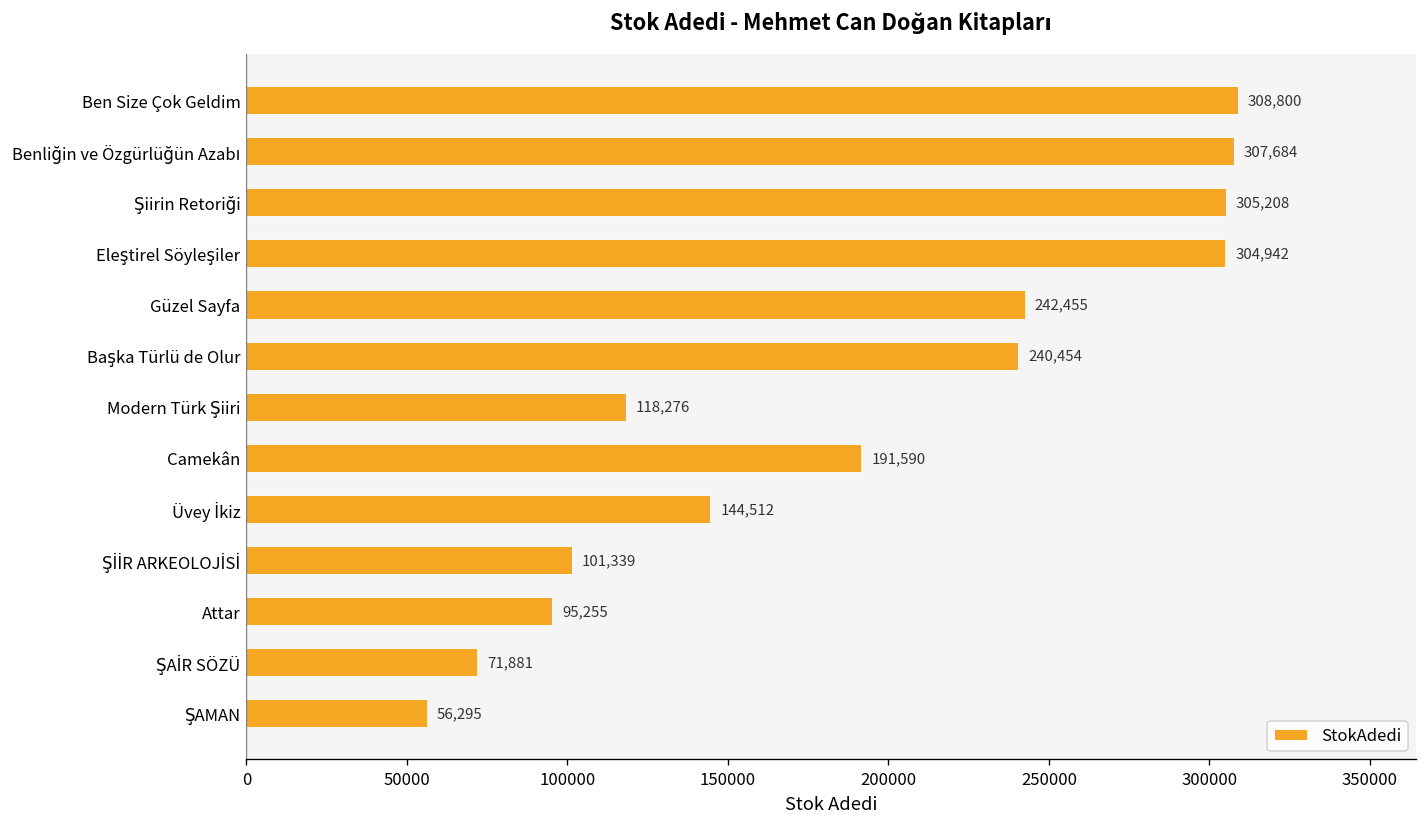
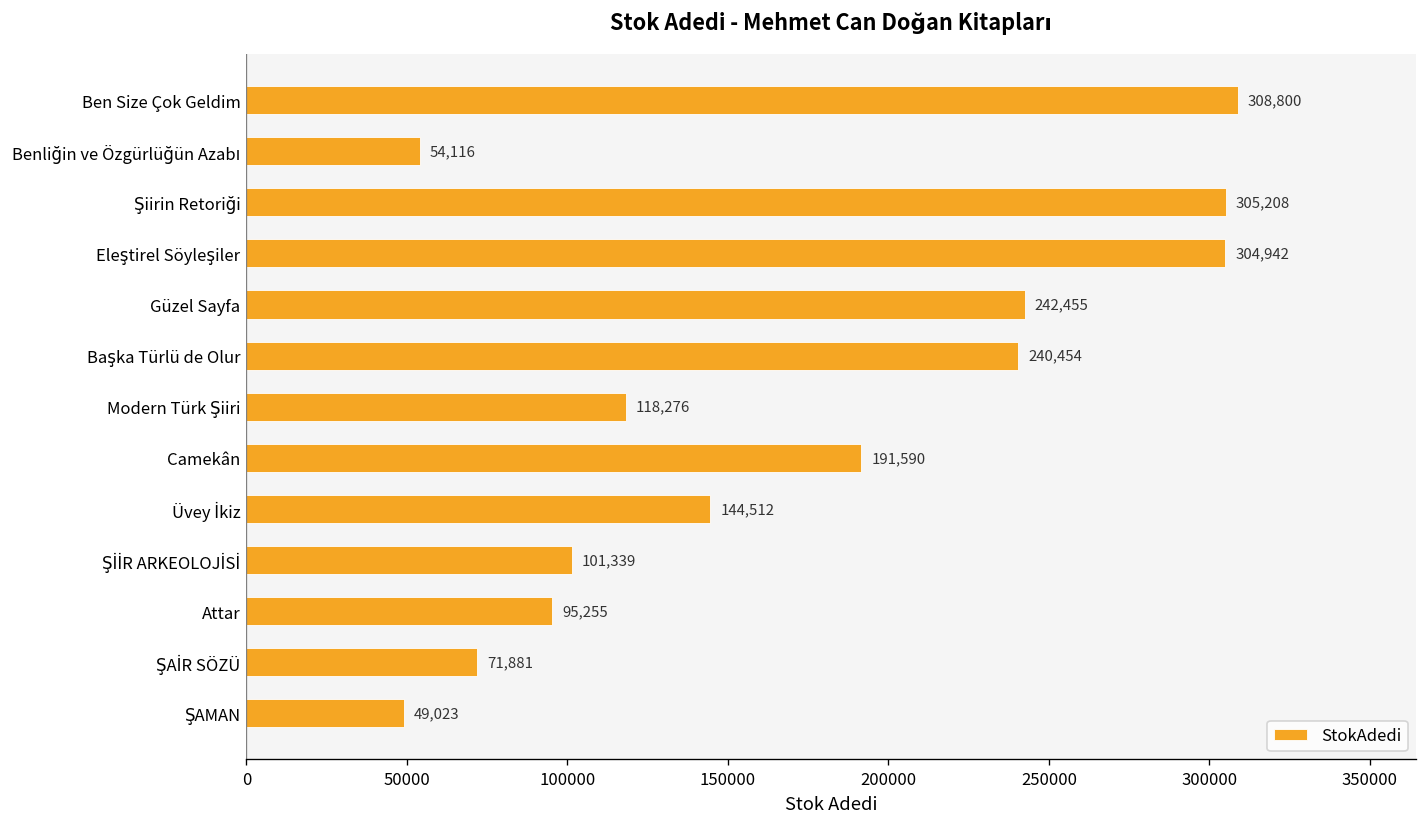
Benliğin ve Özgürlüğün Azabı: 307,684 -> 54,116
ŞAMAN: 56,295 -> 49,023
